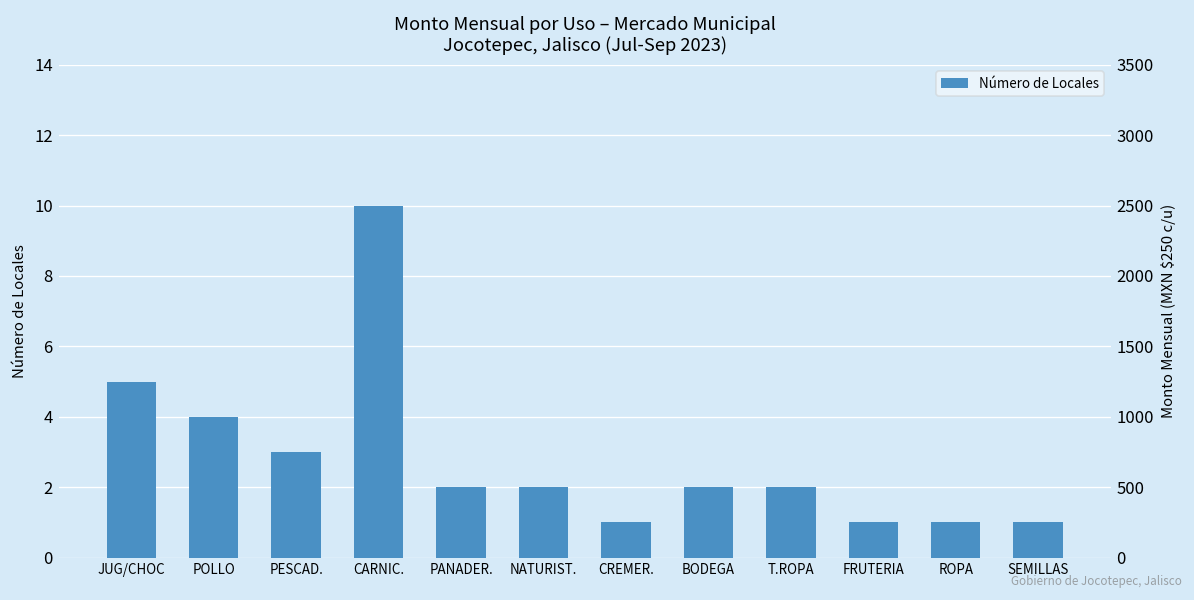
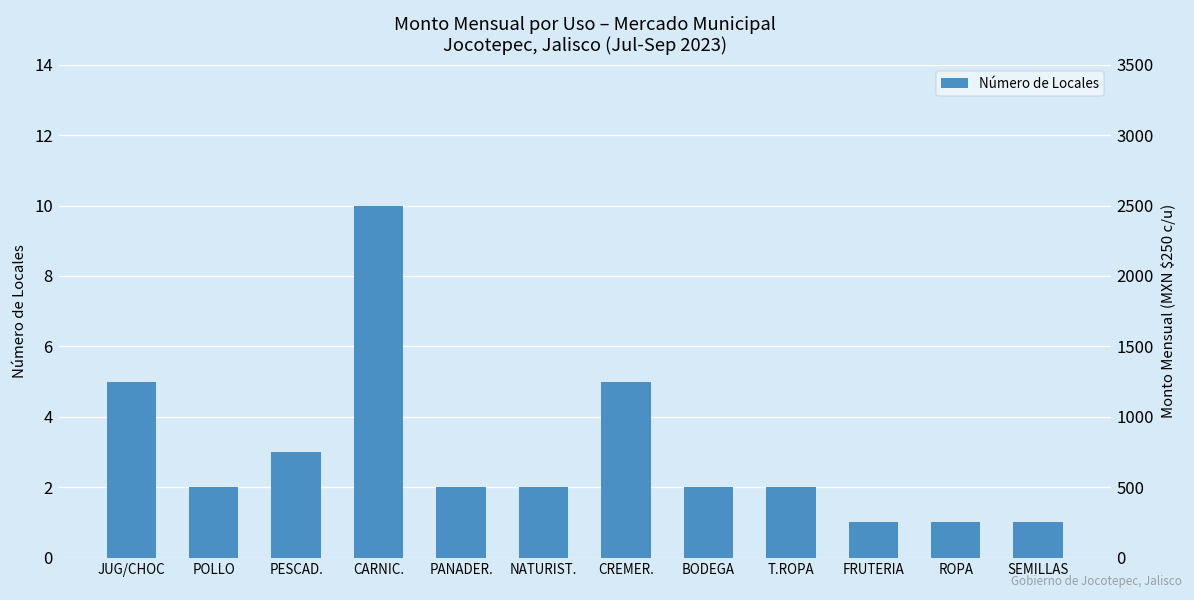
POLLO: 4 -> 2
CREMER.: 1 -> 5
